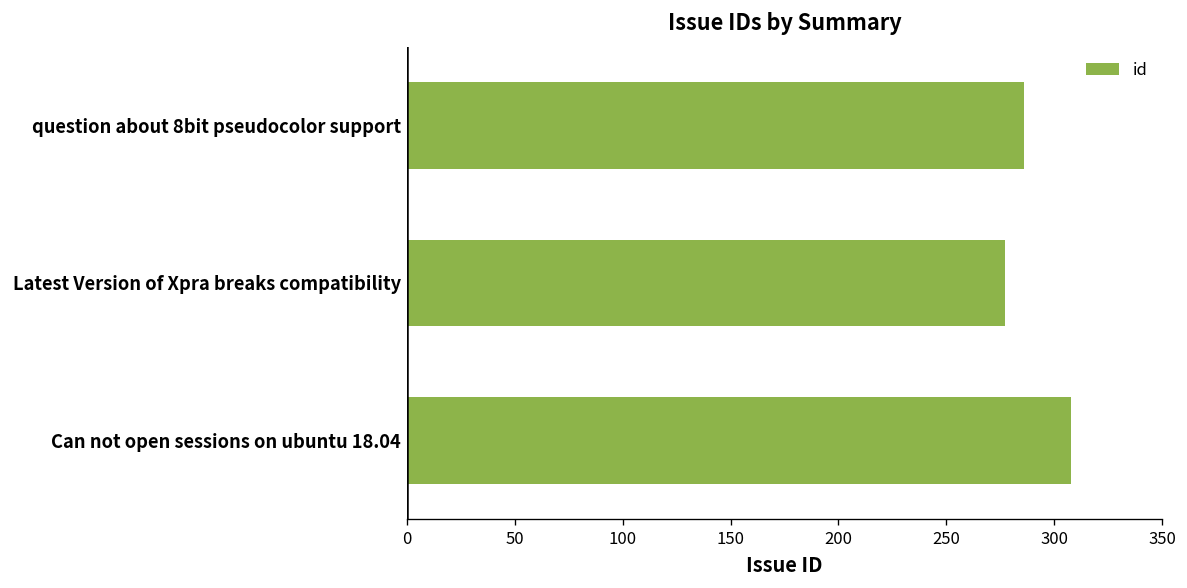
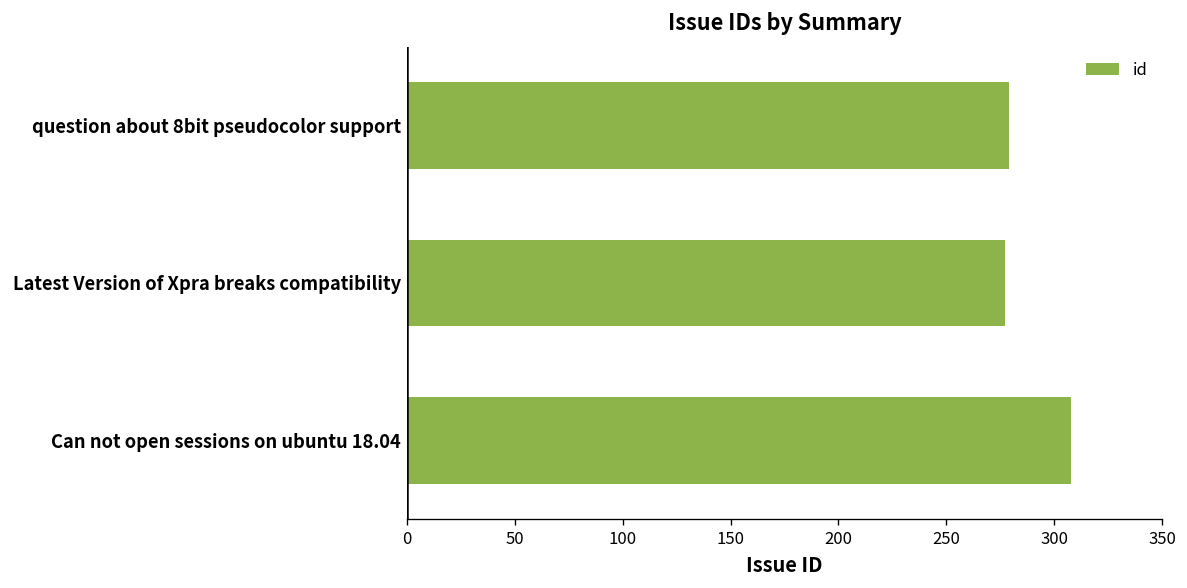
question about 8bit pseudocolor support: 286 -> 279
